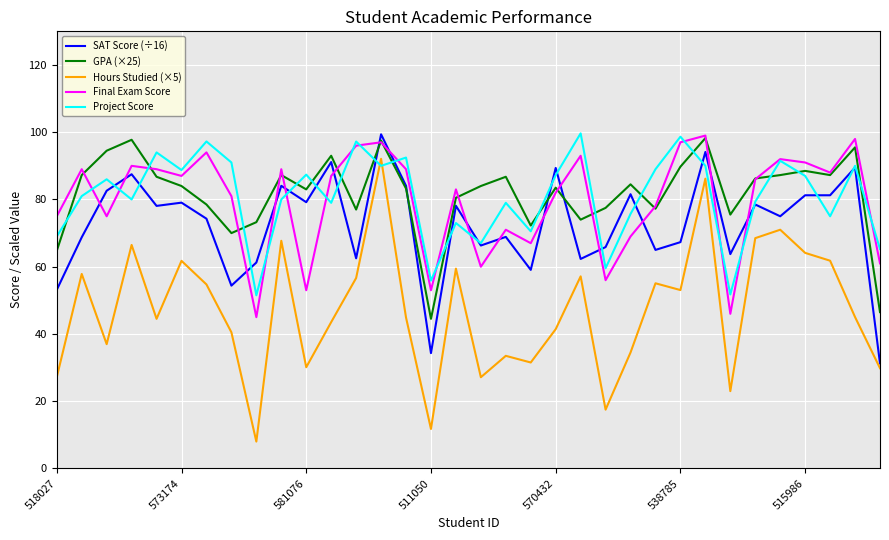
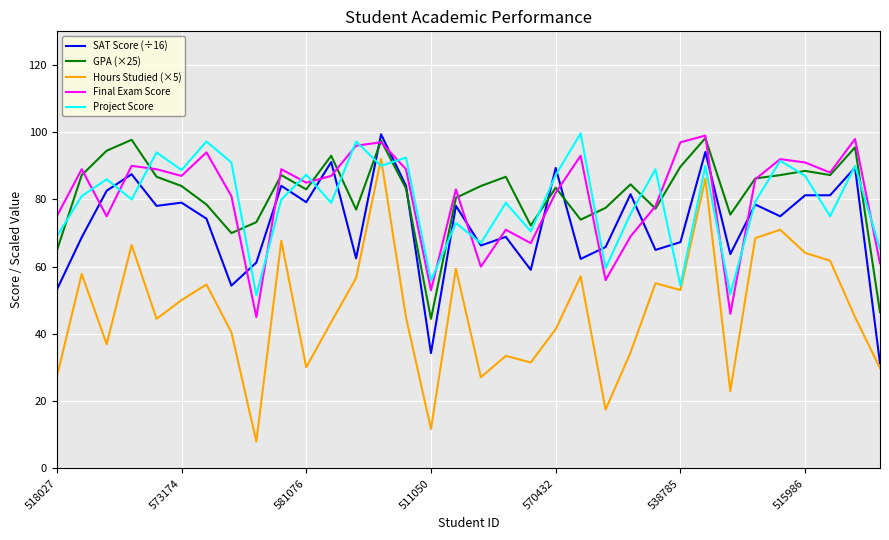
Hours Studied (×5), 573174: 62 -> 50
Final Exam Score, 581076: 53 -> 85
Project Score, 538785: 99 -> 54
